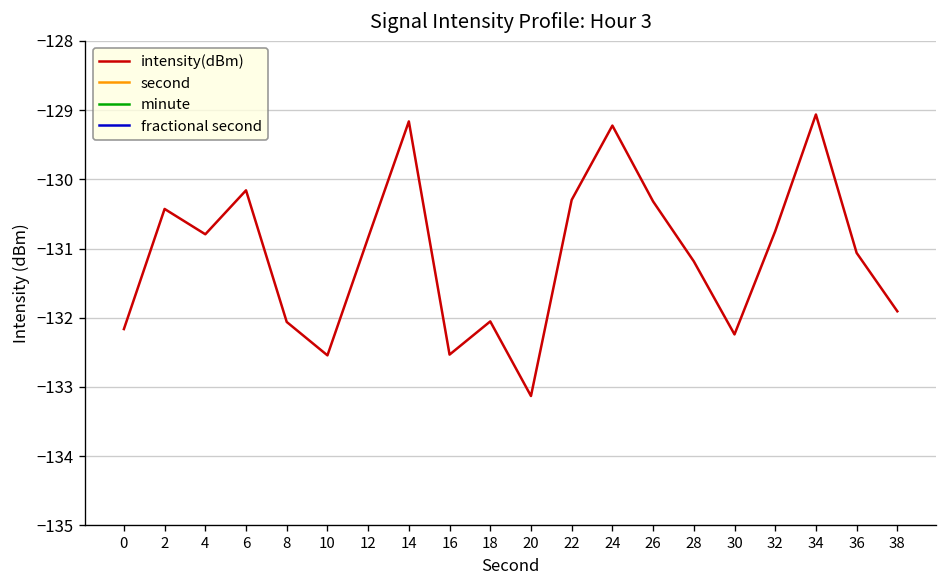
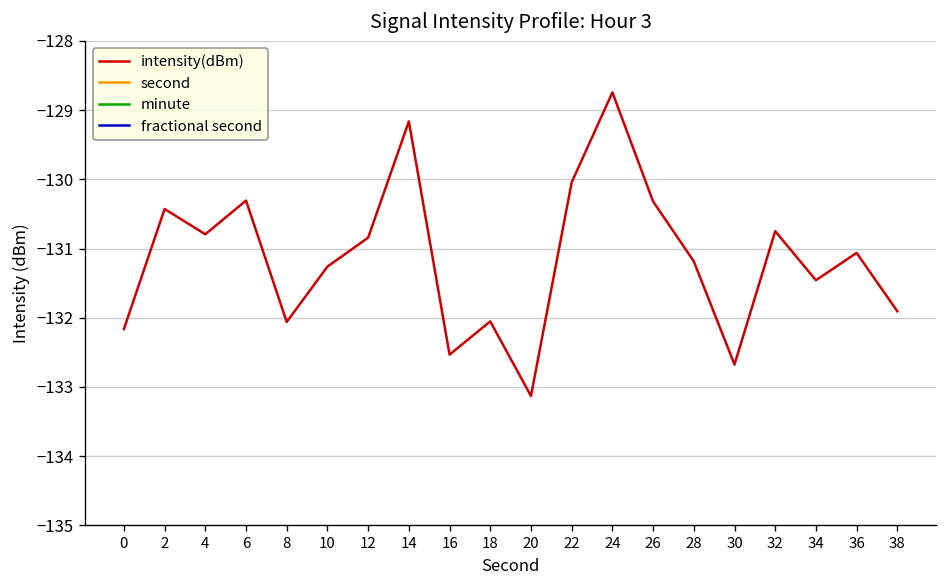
intensity(dBm), 6: -130.2 -> -130.3
intensity(dBm), 10: -132.5 -> -131.3
intensity(dBm), 22: -130.3 -> -130.0
intensity(dBm), 24: -129.2 -> -128.7
intensity(dBm), 30: -132.2 -> -132.7
intensity(dBm), 34: -129.1 -> -131.5
